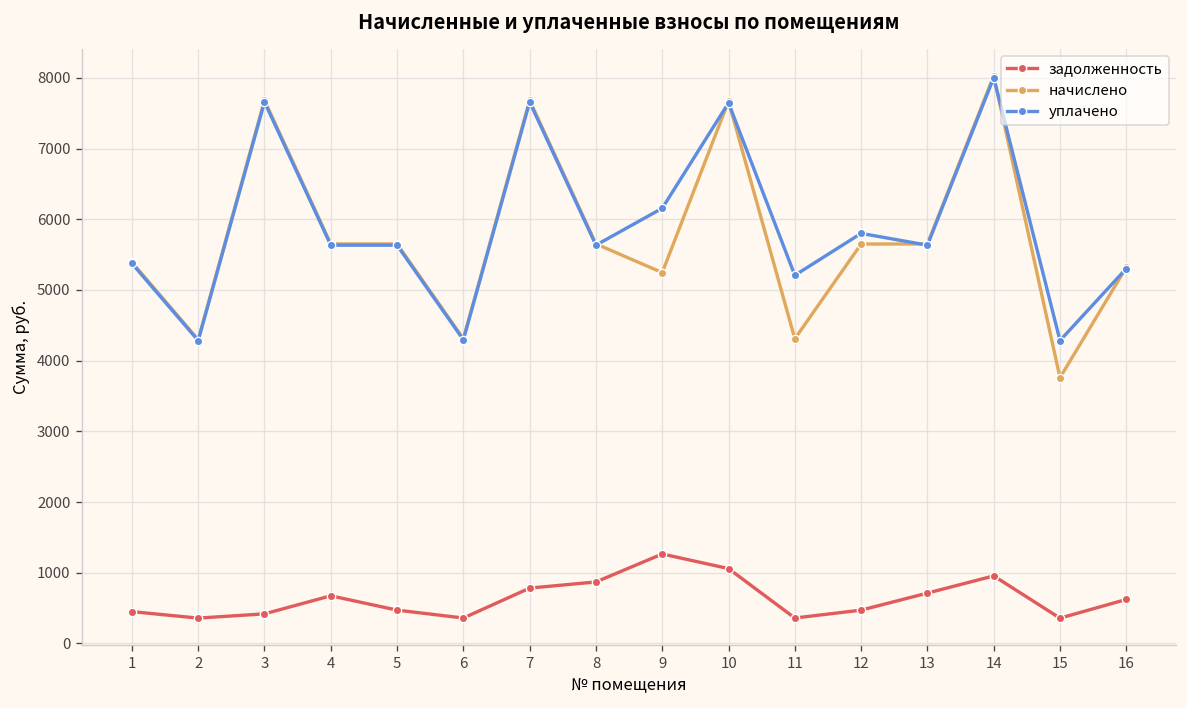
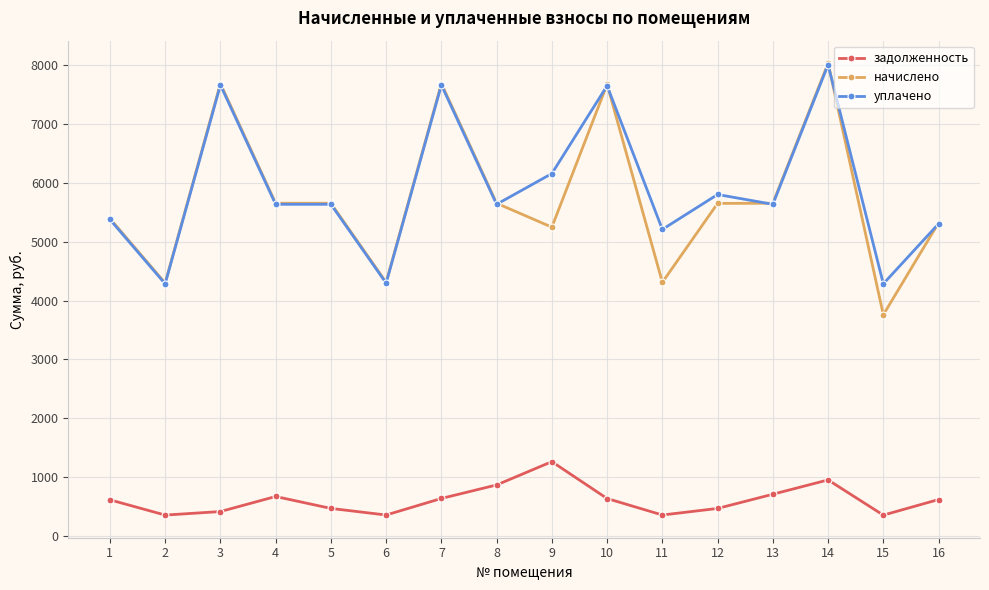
задолженность, 1: 400 -> 600
задолженность, 7: 800 -> 600
задолженность, 10: 1100 -> 600
